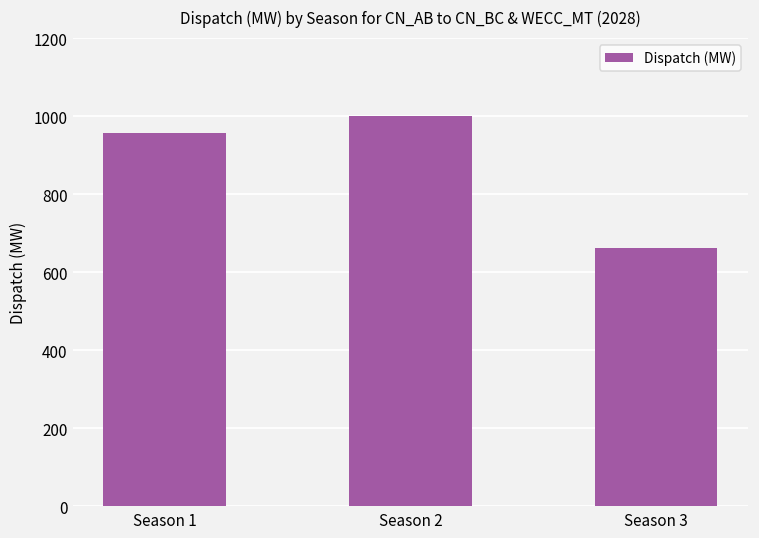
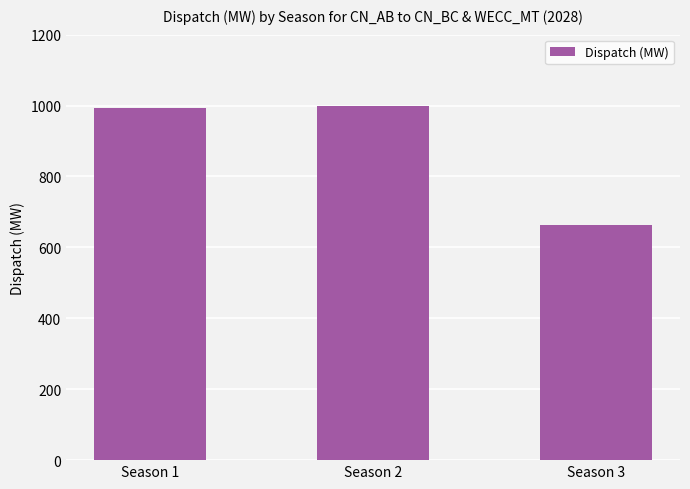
Season 1: 960 -> 990
